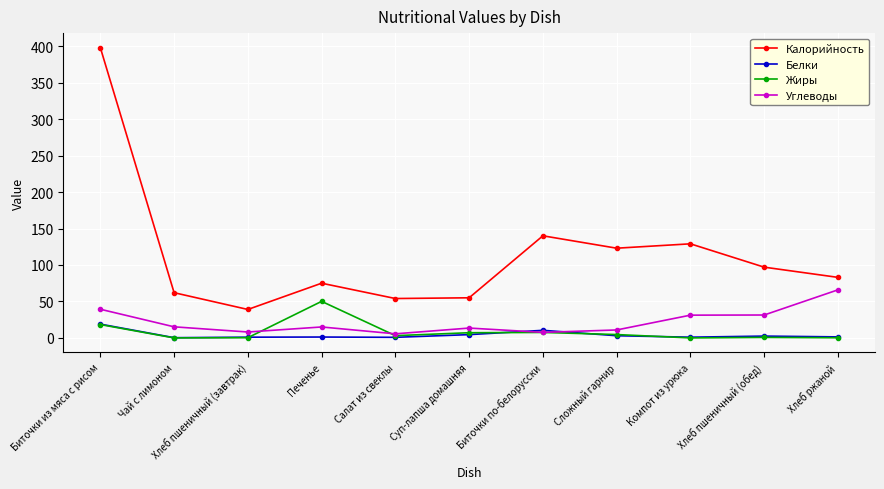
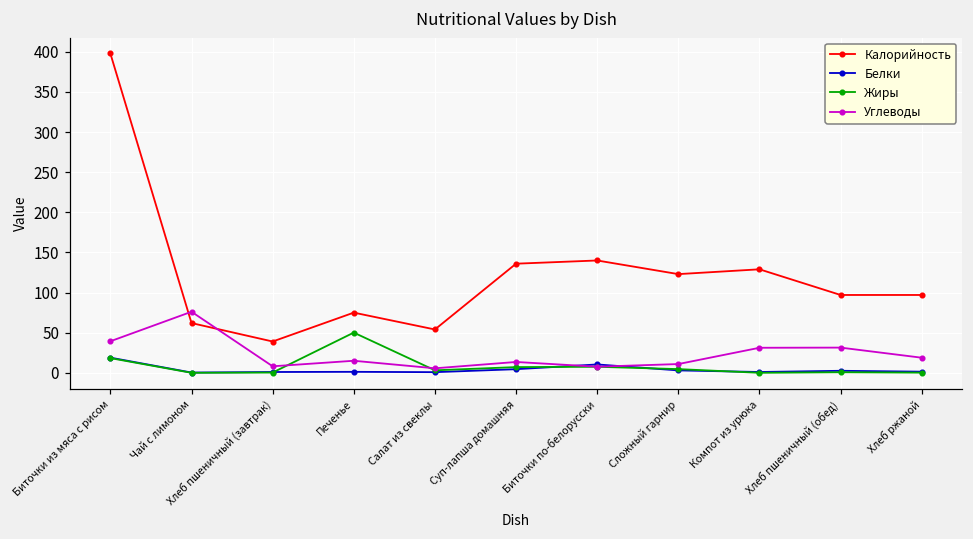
Углеводы, Чай с лимоном: 20 -> 80
Калорийность, Суп-лапша домашняя: 60 -> 140
Калорийность, Хлеб ржаной: 80 -> 100
Углеводы, Хлеб ржаной: 70 -> 20
